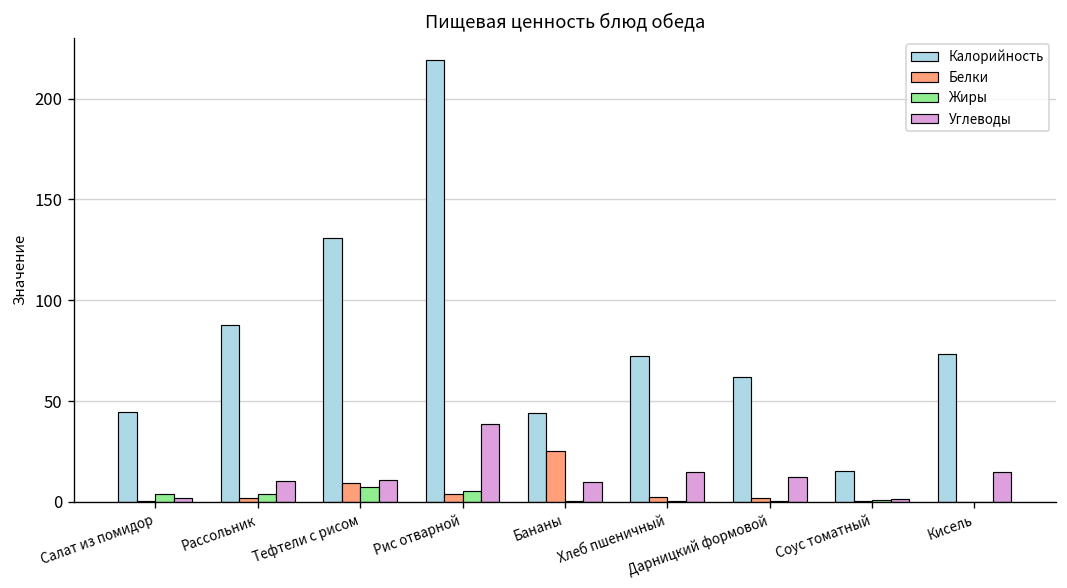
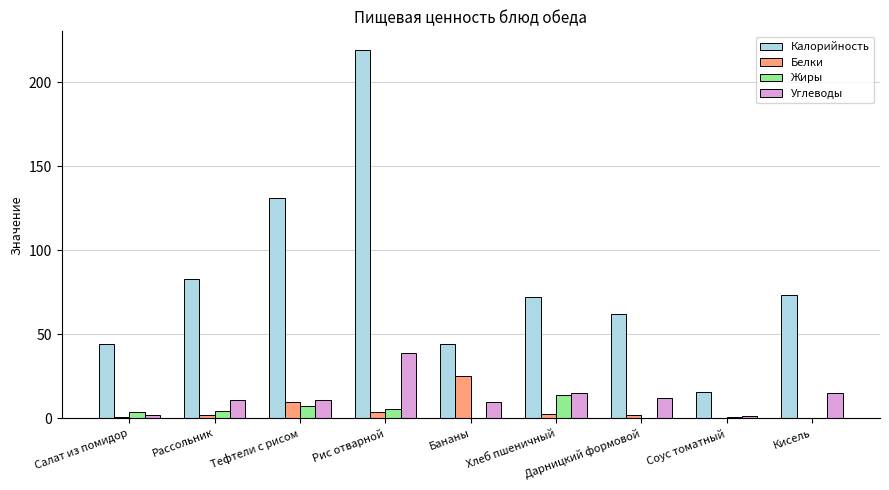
Калорийность, Рассольник: 88 -> 83
Жиры, Хлеб пшеничный: 0 -> 14
